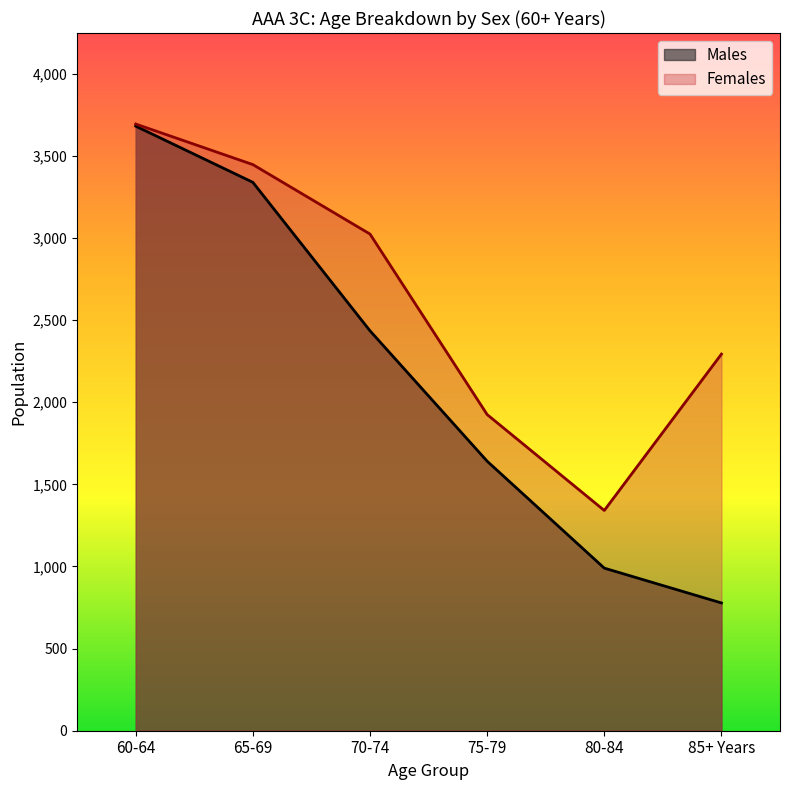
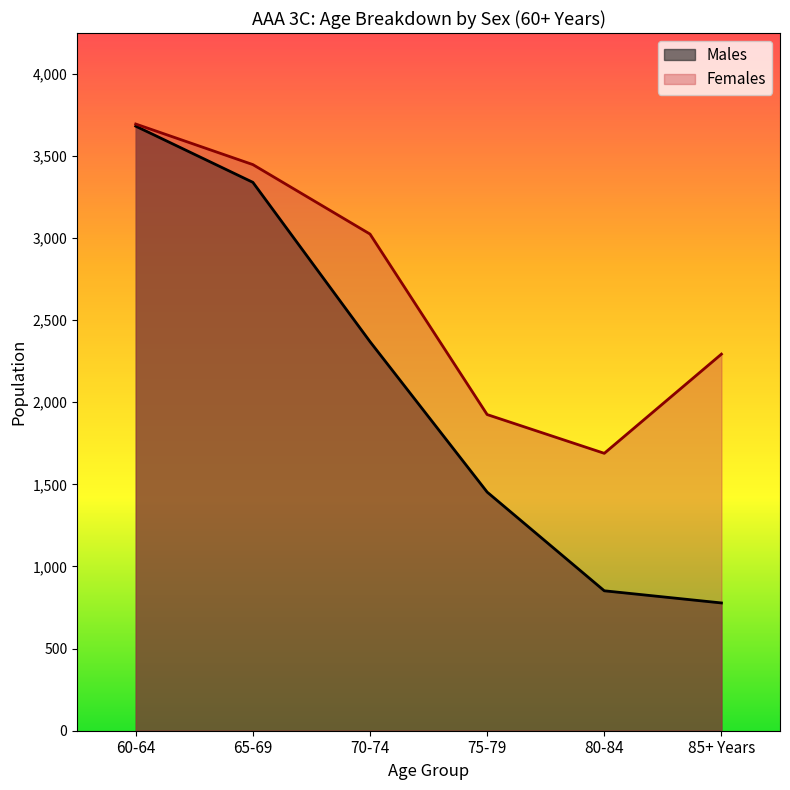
Males, 70-74: 2,440 -> 2,370
Males, 75-79: 1,640 -> 1,450
Males, 80-84: 990 -> 850
Females, 80-84: 1,340 -> 1,690
